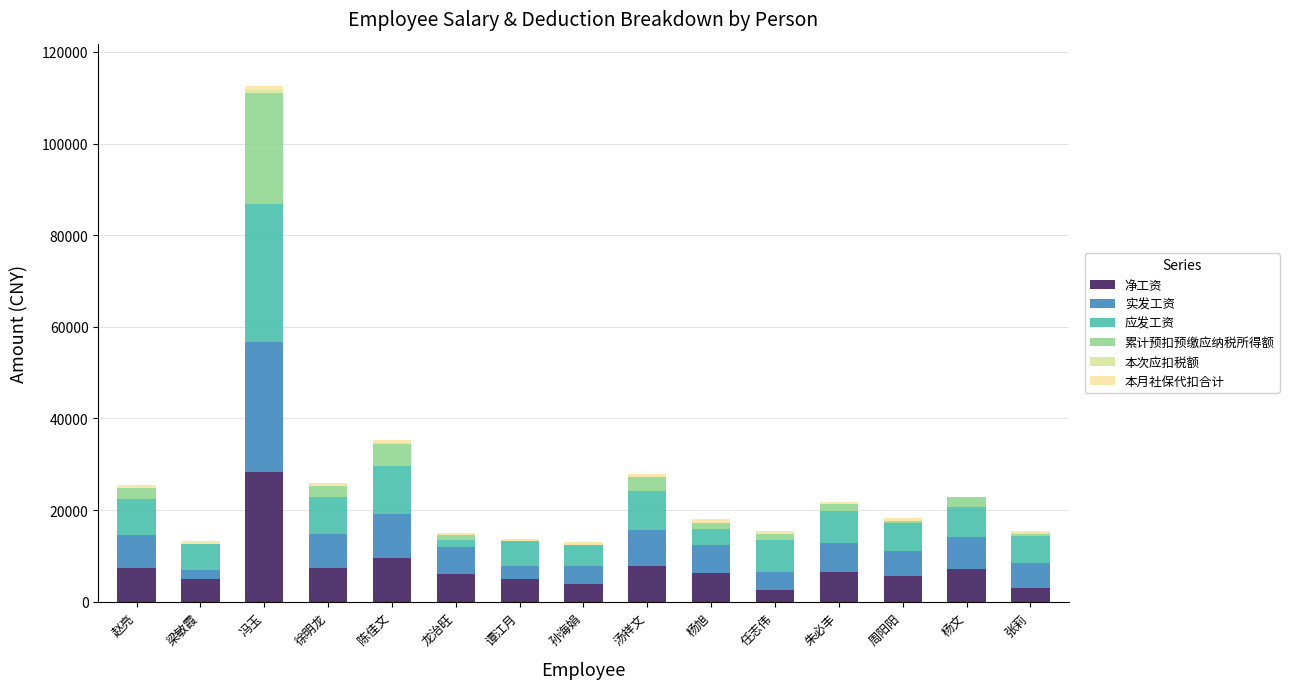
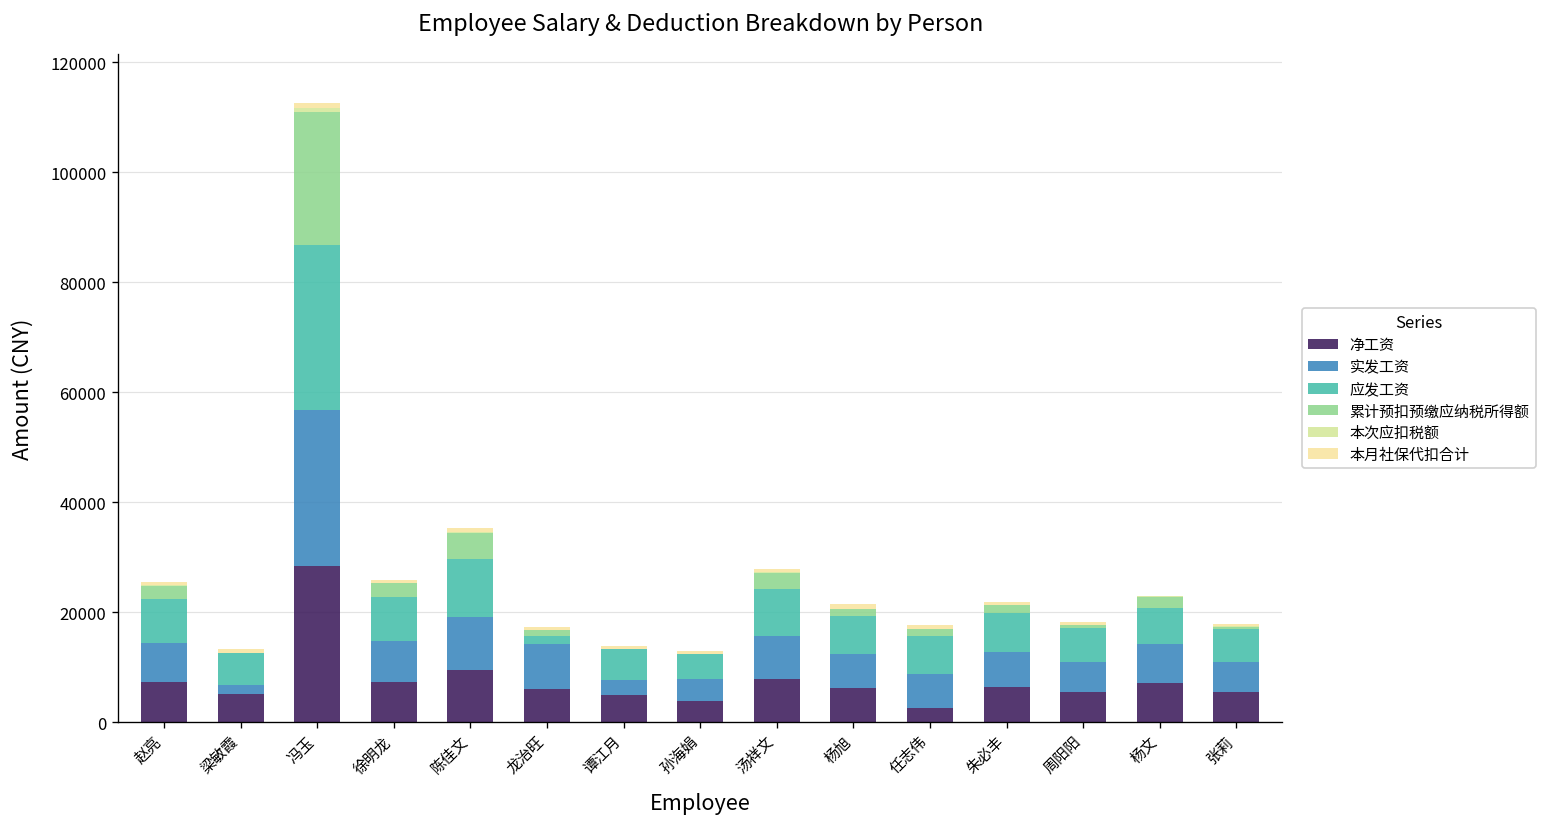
实发工资, 龙治旺: 6000 -> 8000
应发工资, 杨旭: 4000 -> 7000
实发工资, 任志伟: 4000 -> 6000
净工资, 张莉: 3000 -> 5000
